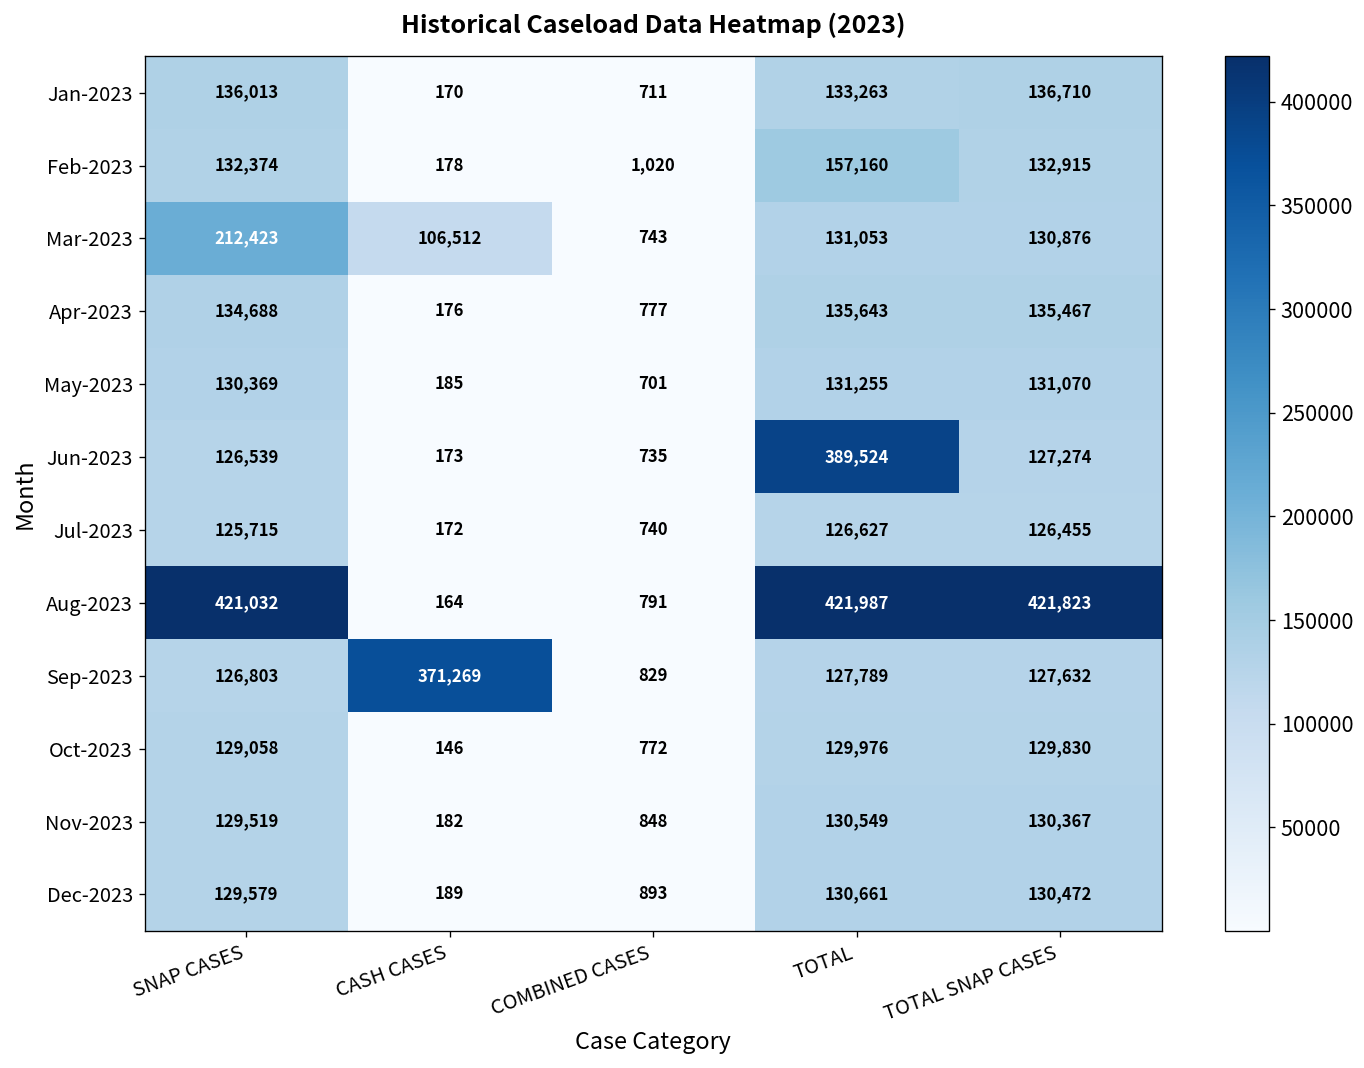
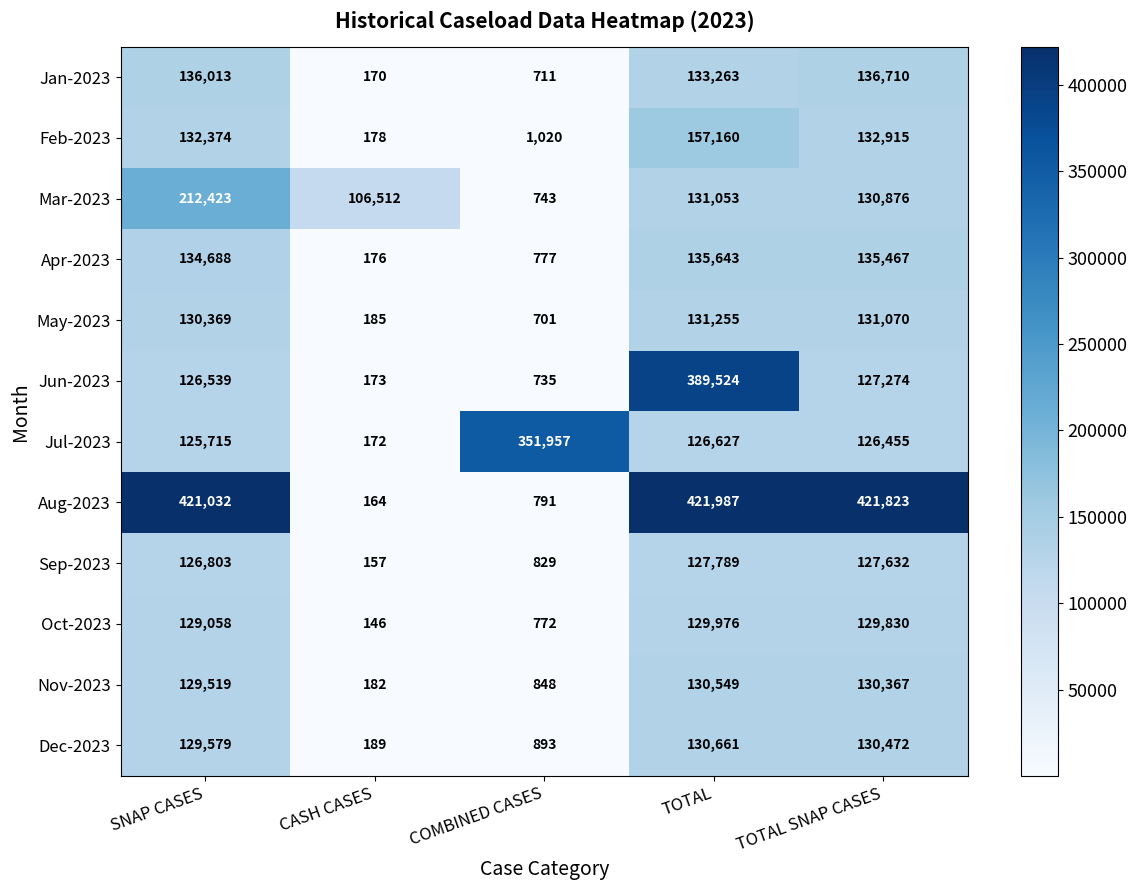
Jul-2023, COMBINED CASES: 740 -> 351,957
Sep-2023, CASH CASES: 371,269 -> 157
